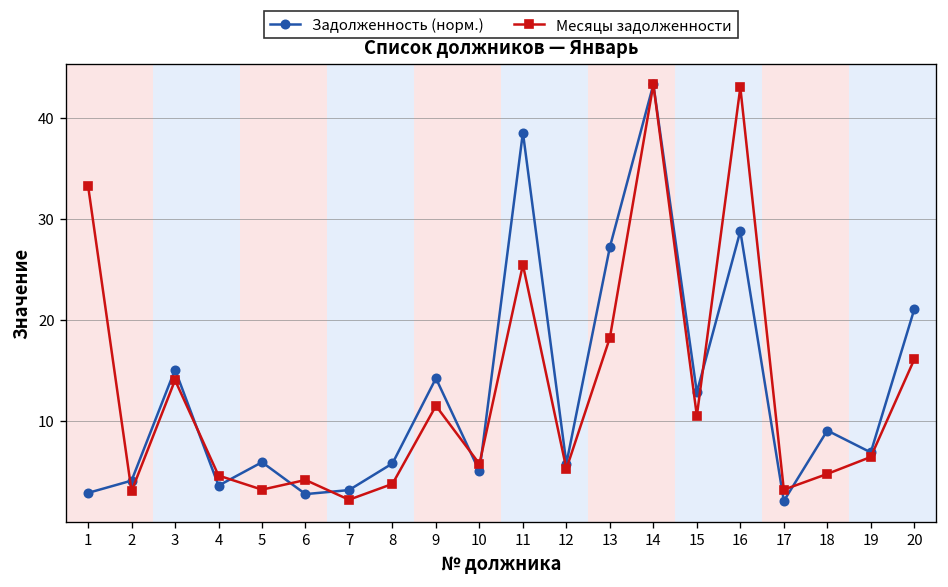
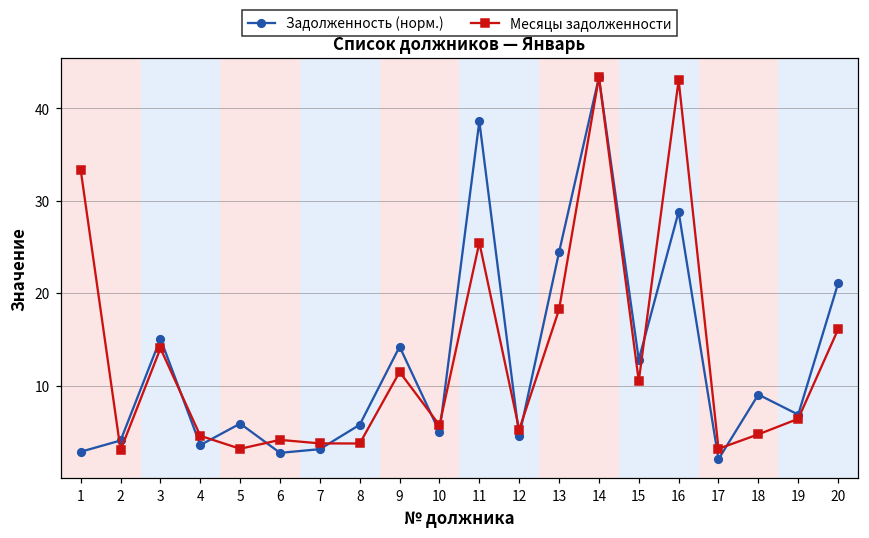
Месяцы задолженности, 7: 2 -> 4
Задолженность (норм.), 12: 6 -> 5
Задолженность (норм.), 13: 27 -> 24
